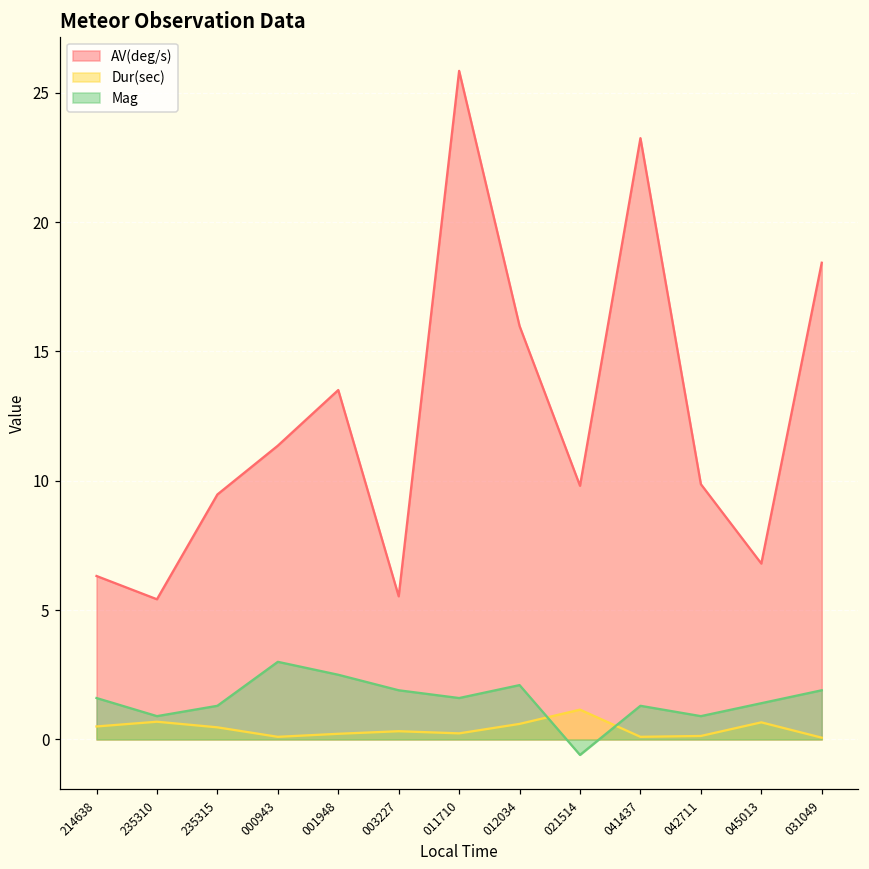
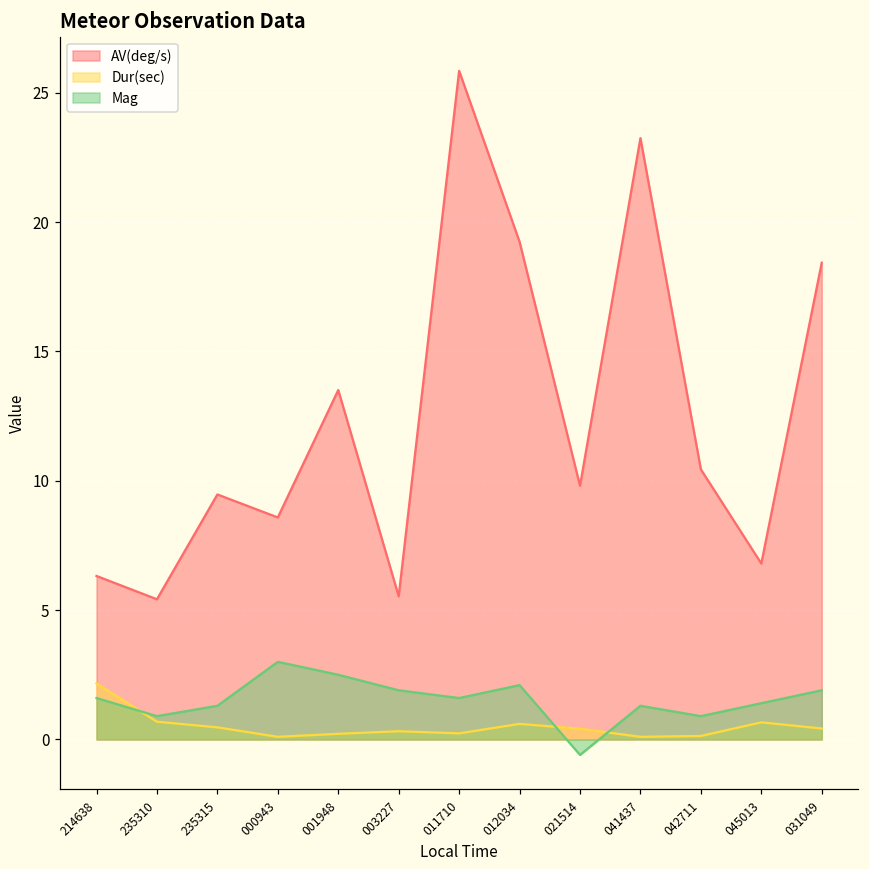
Dur(sec), 214638: 0.5 -> 2.2
AV(deg/s), 000943: 11.4 -> 8.6
AV(deg/s), 012034: 16.0 -> 19.2
Dur(sec), 021514: 1.2 -> 0.4
AV(deg/s), 042711: 9.9 -> 10.4
Dur(sec), 031049: 0.1 -> 0.4
